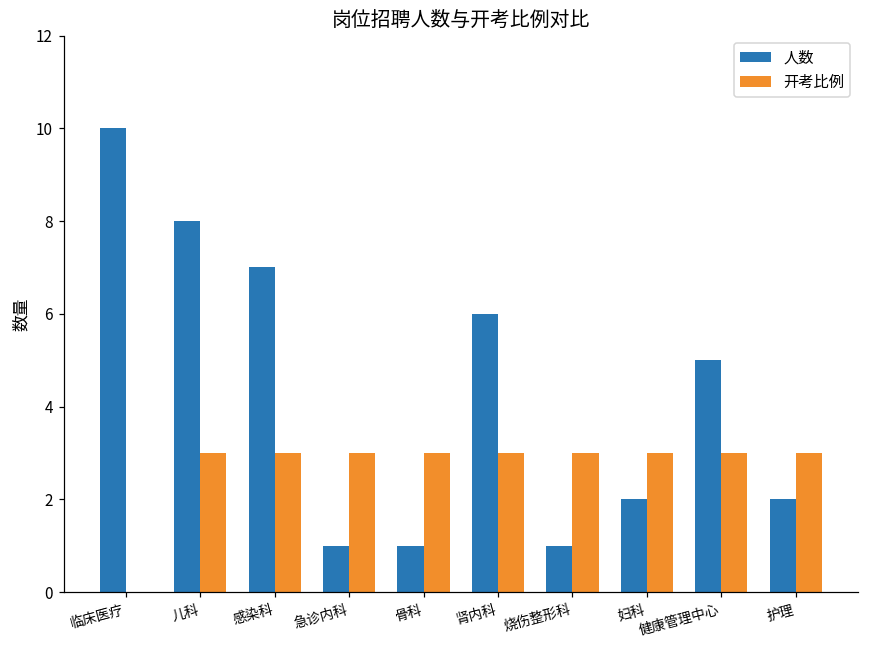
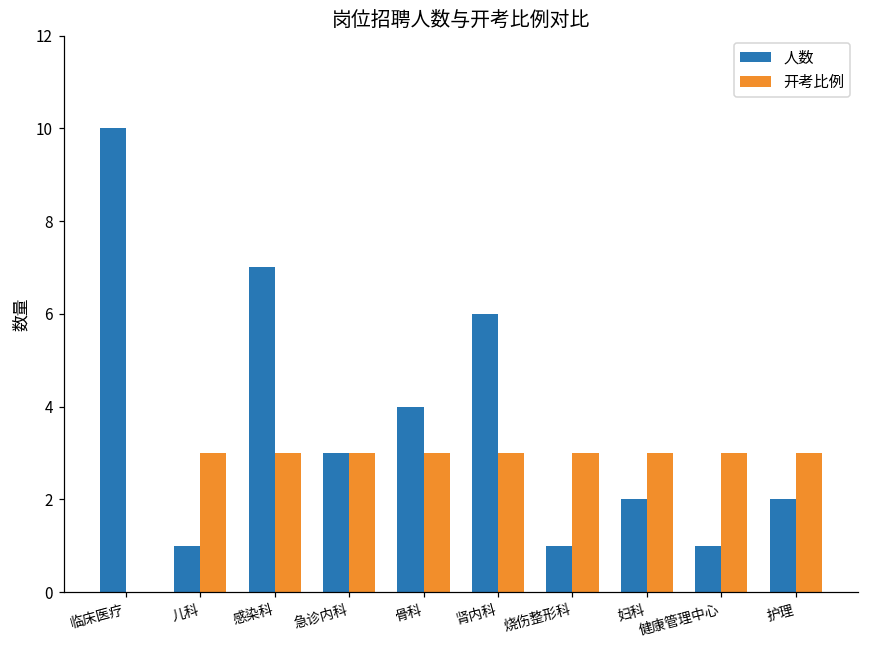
人数, 儿科: 8 -> 1
人数, 急诊内科: 1 -> 3
人数, 骨科: 1 -> 4
人数, 健康管理中心: 5 -> 1
